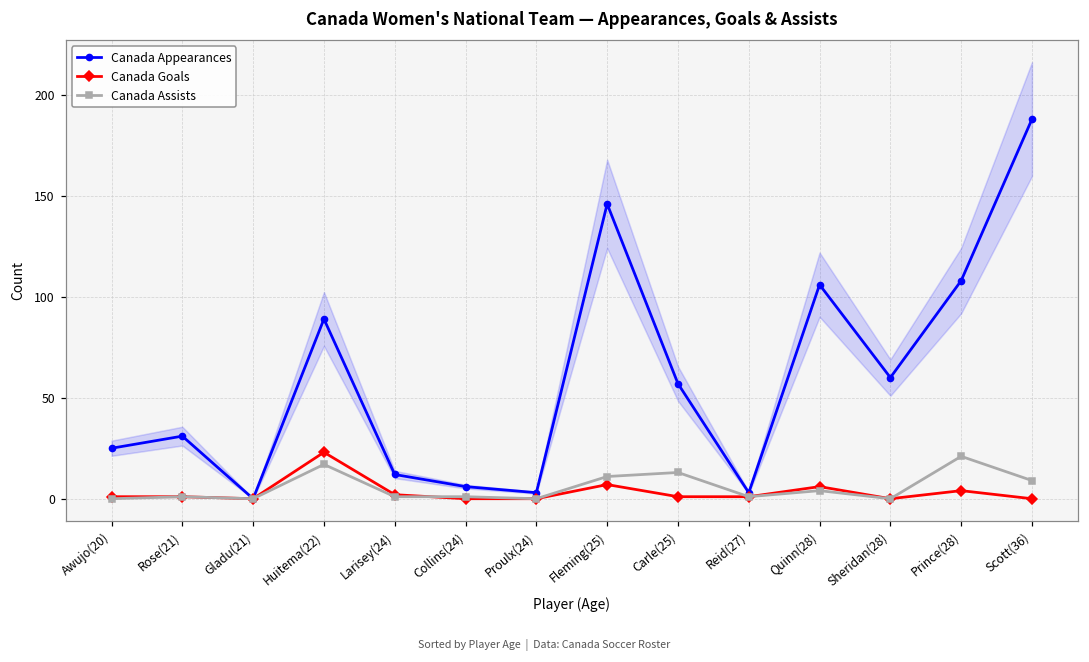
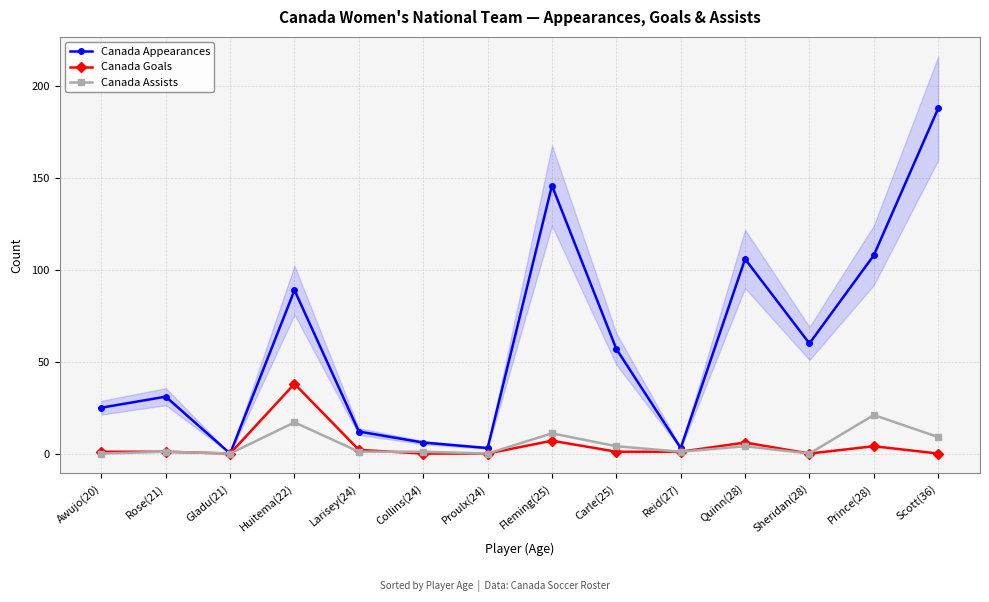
Canada Goals, Huitema(22): 23 -> 38
Canada Assists, Carle(25): 13 -> 4
